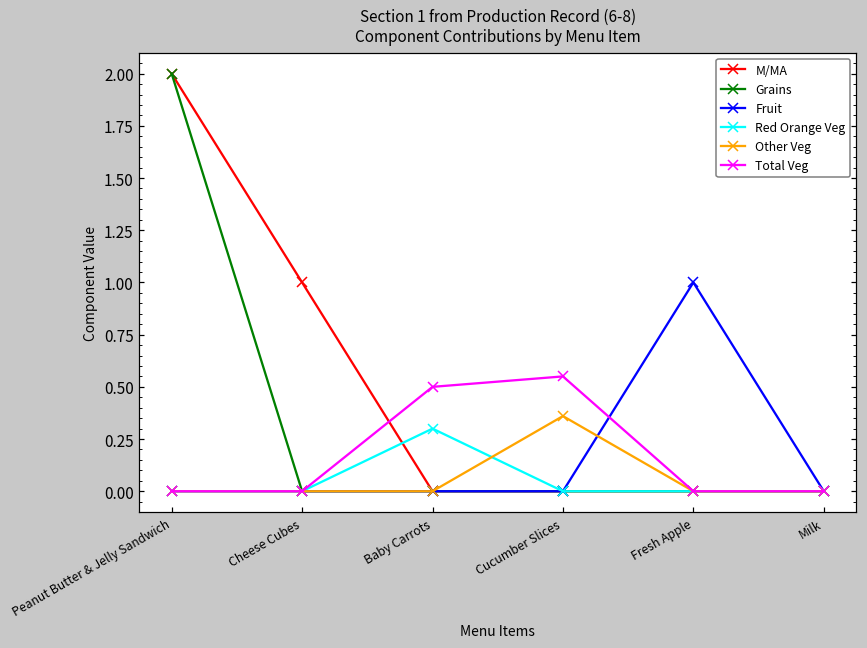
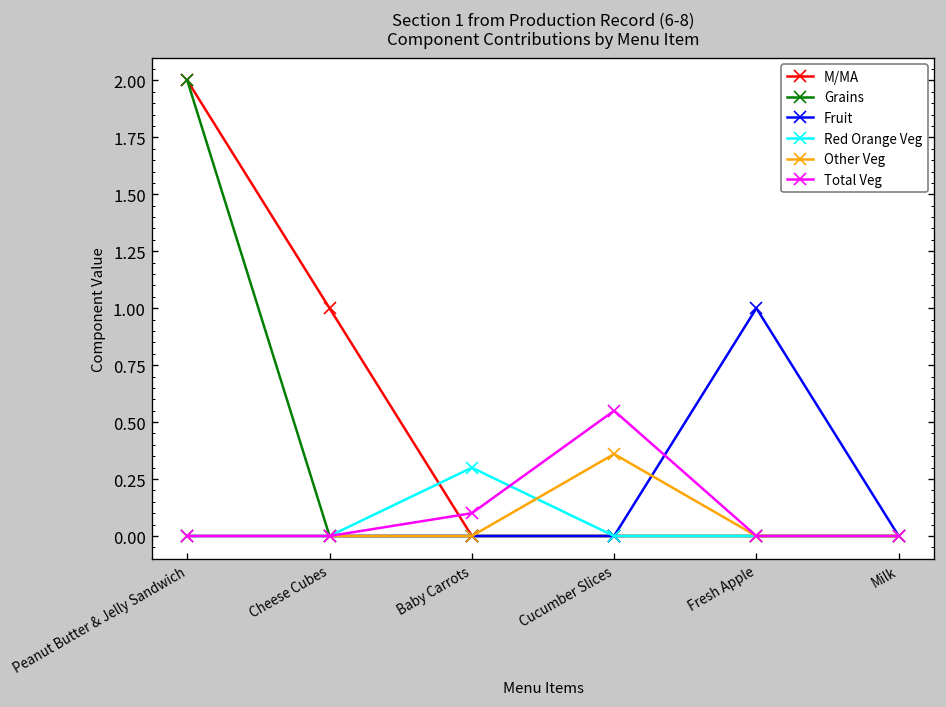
Total Veg, Baby Carrots: 0.5 -> 0.1
